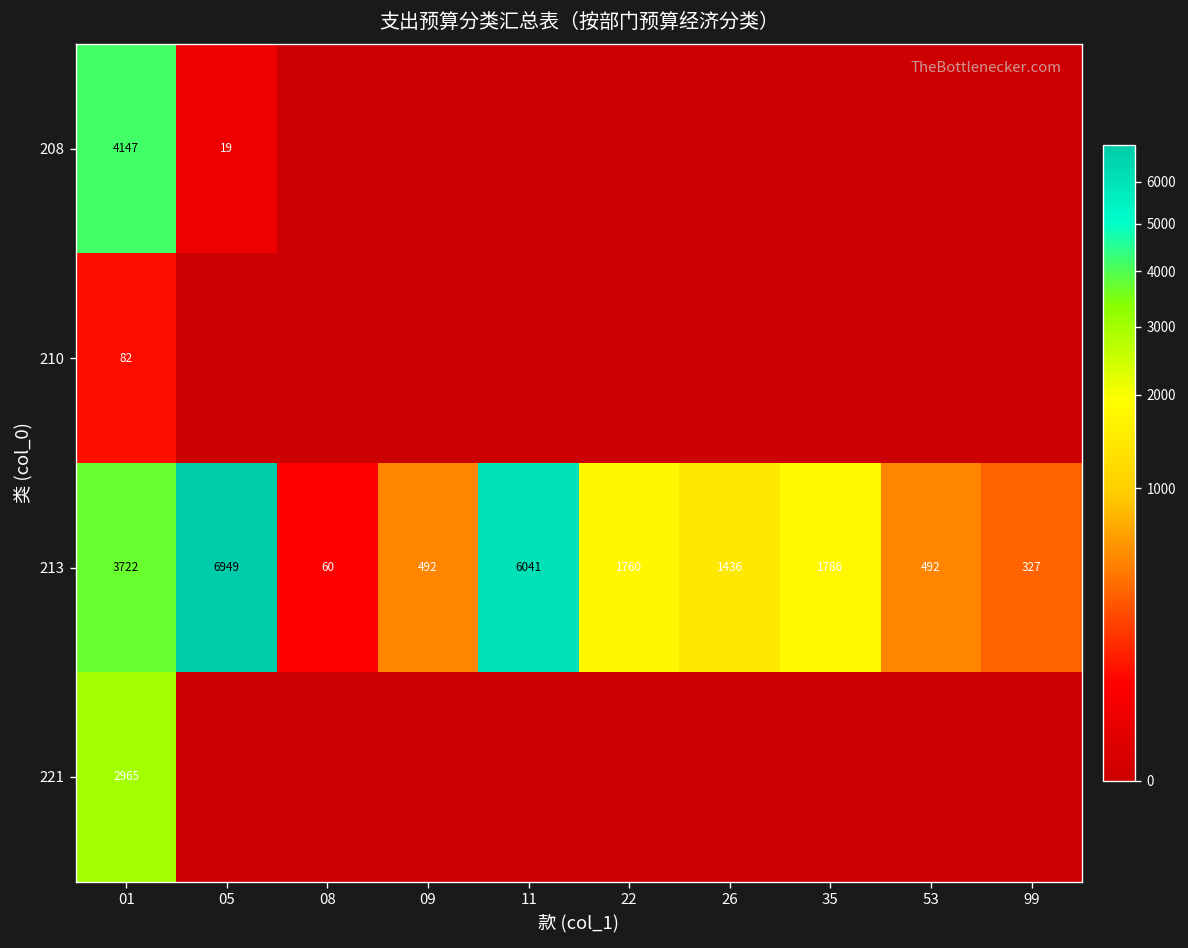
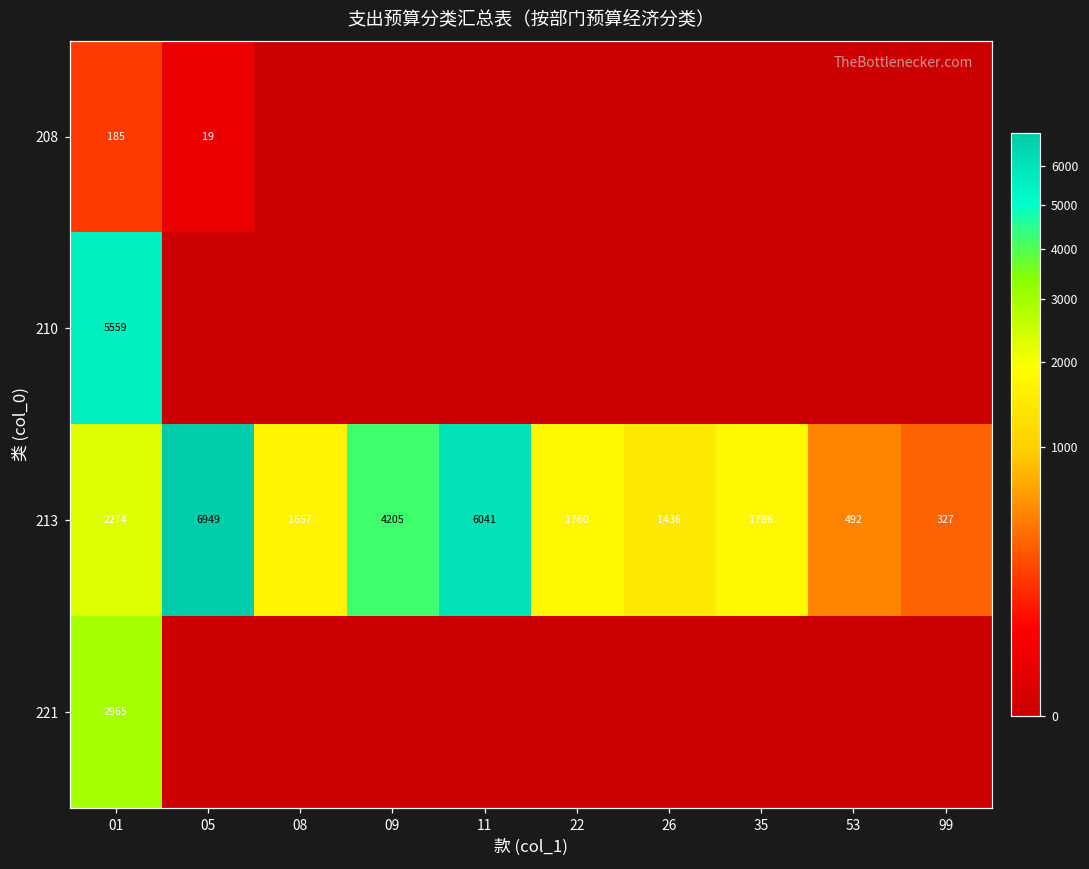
208, 01: 4147 -> 185
210, 01: 82 -> 5559
213, 01: 3722 -> 2274
213, 08: 60 -> 1657
213, 09: 492 -> 4205
